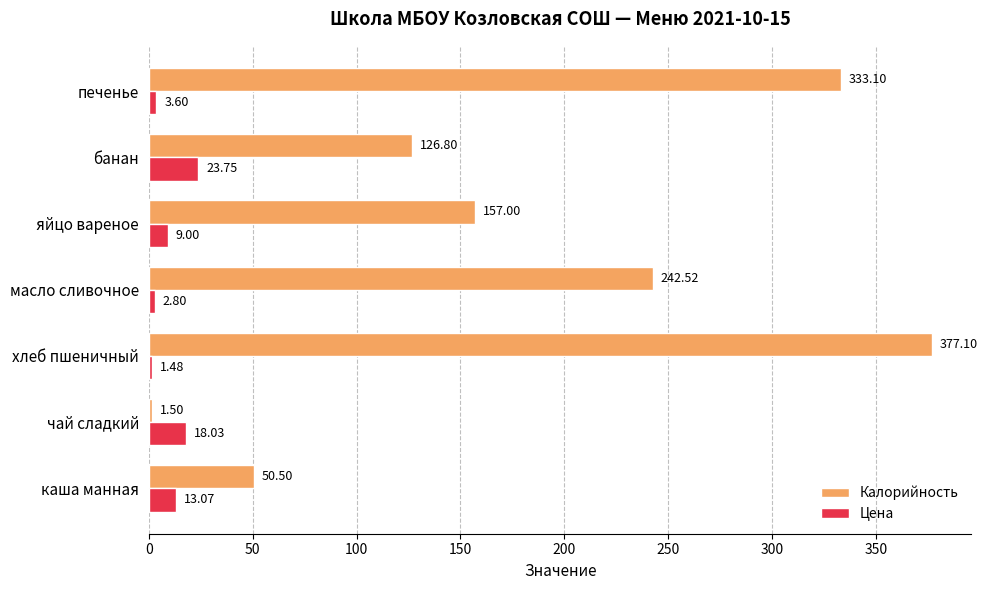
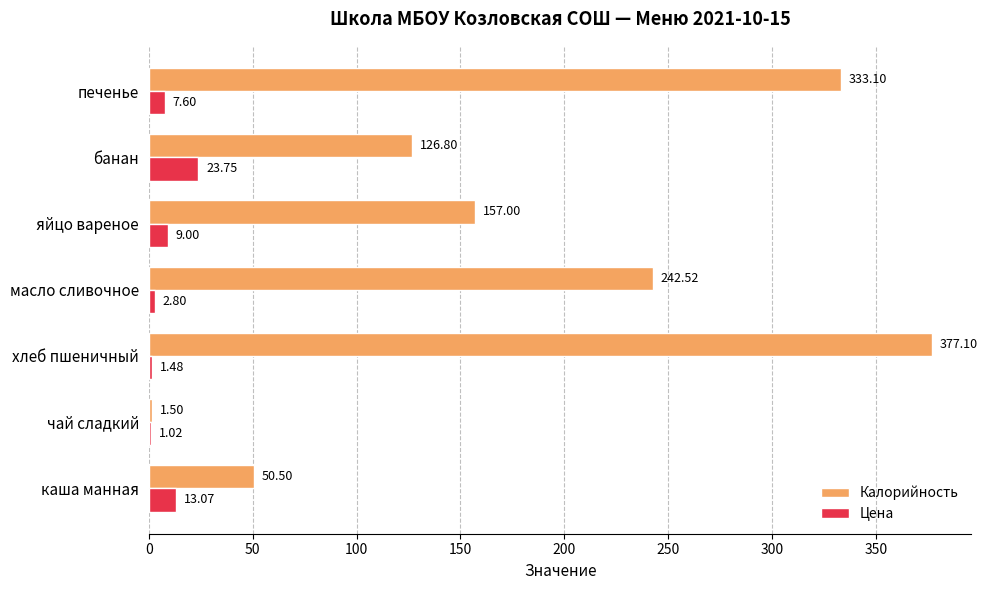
Цена, печенье: 3.60 -> 7.60
Цена, чай сладкий: 18.03 -> 1.02
